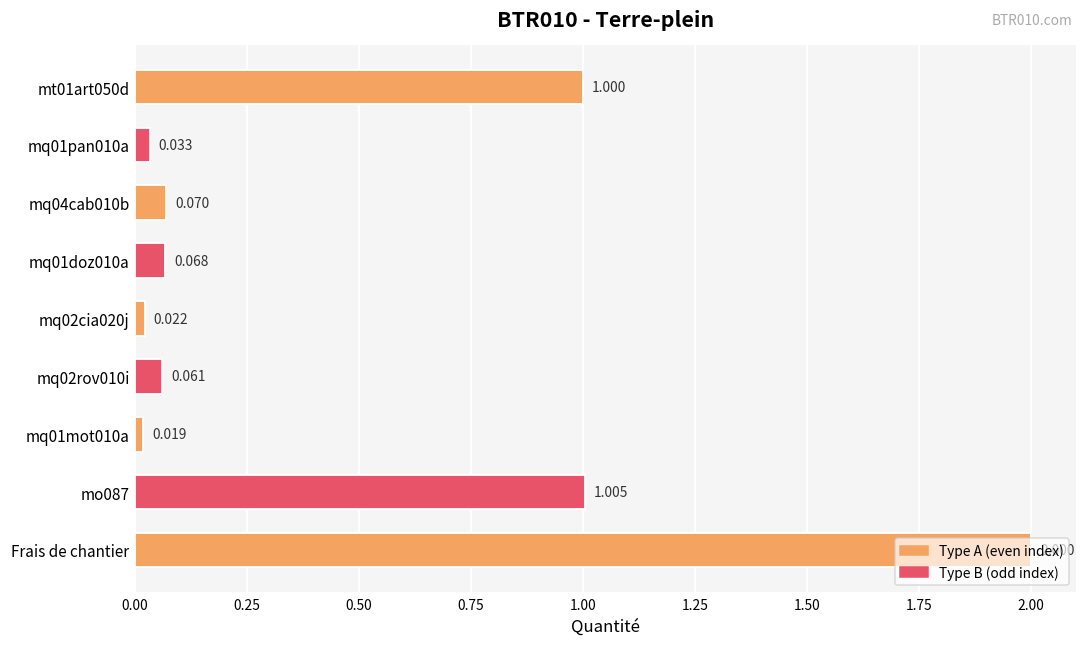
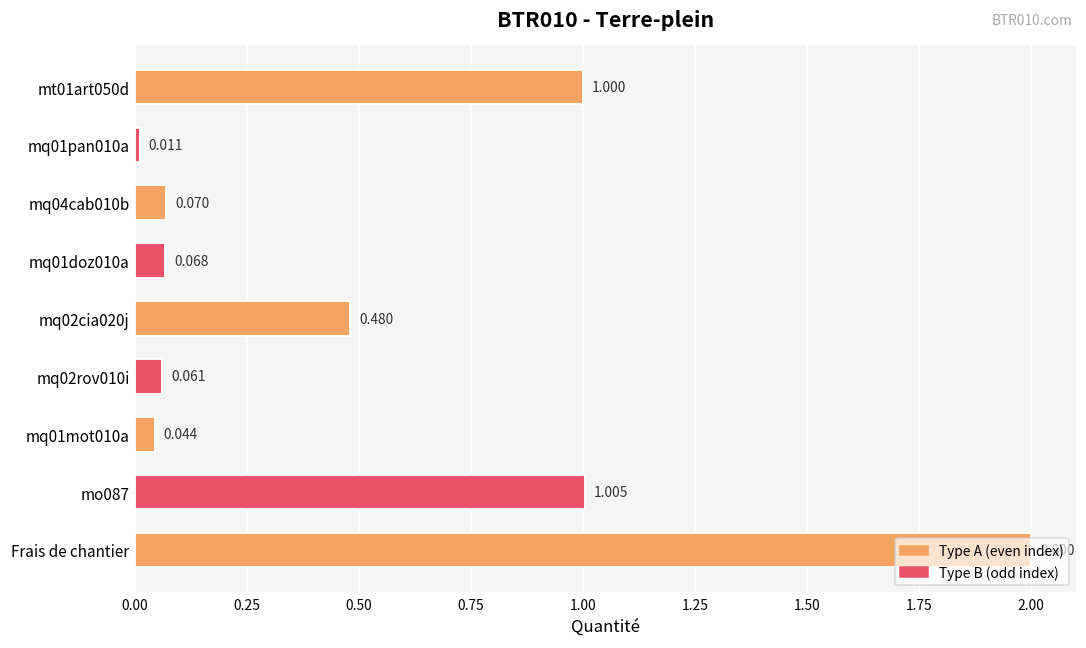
mq01pan010a: 0.033 -> 0.011
mq02cia020j: 0.022 -> 0.480
mq01mot010a: 0.019 -> 0.044
